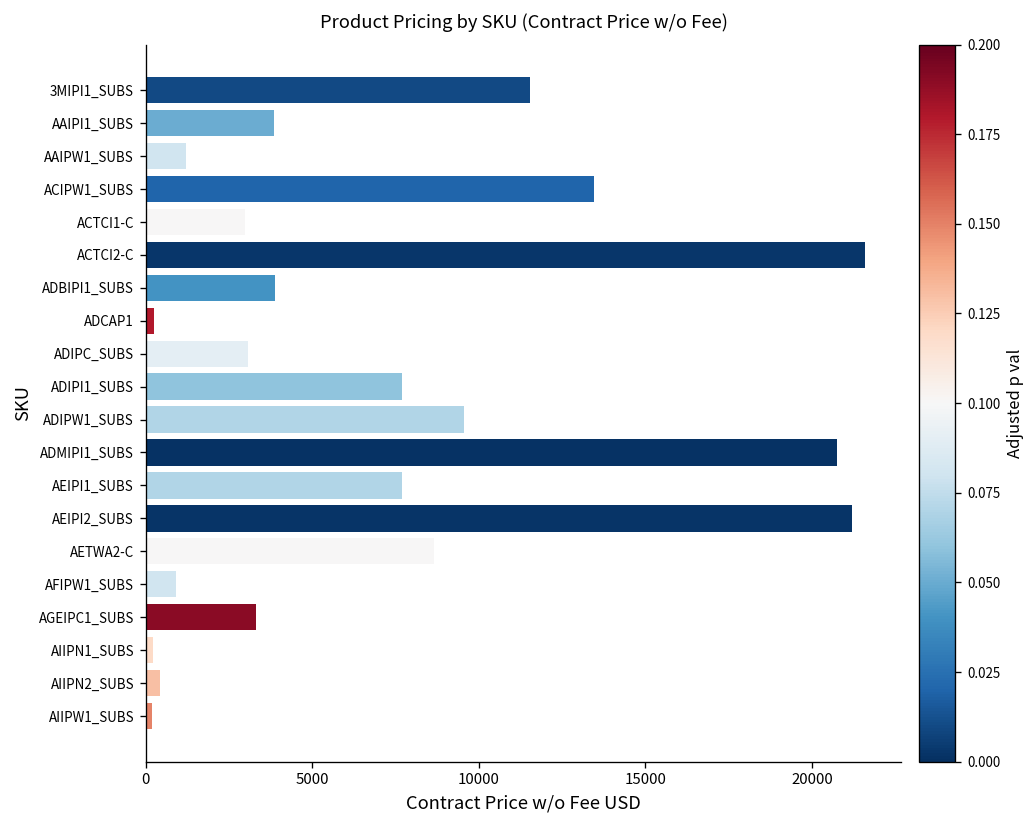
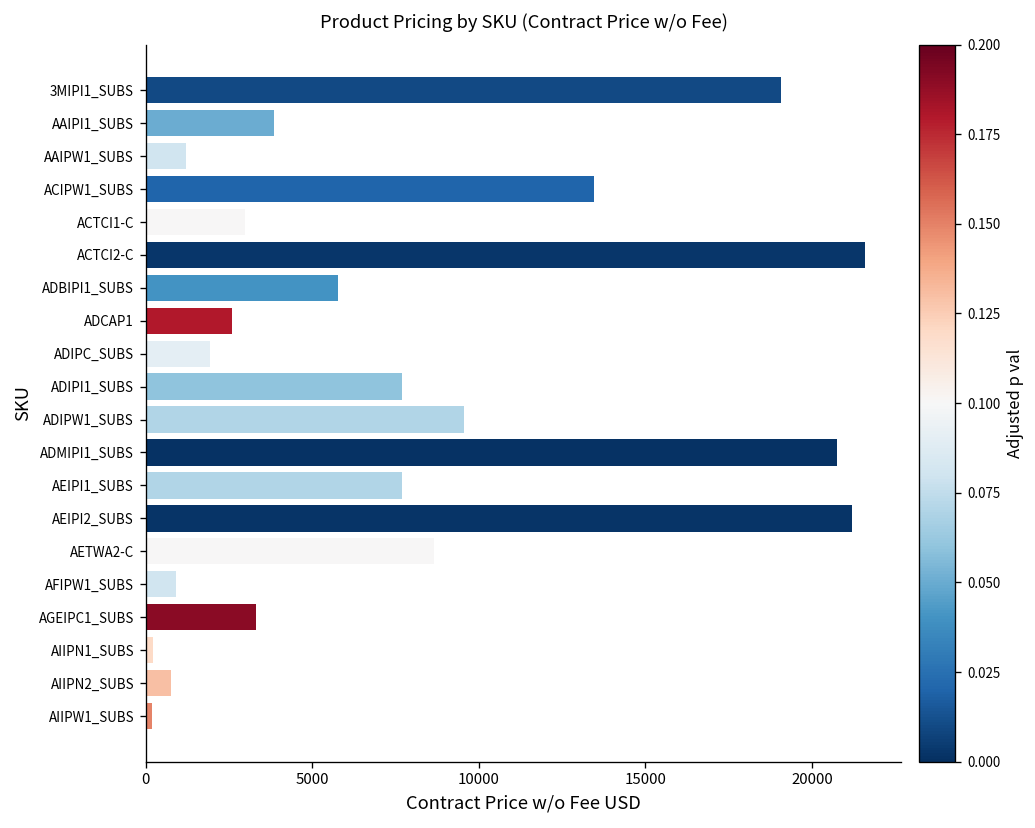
3MIPI1_SUBS: 11500 -> 19100
ADBIPI1_SUBS: 3900 -> 5800
ADCAP1: 200 -> 2600
ADIPC_SUBS: 3100 -> 1900
AIIPN2_SUBS: 400 -> 800
